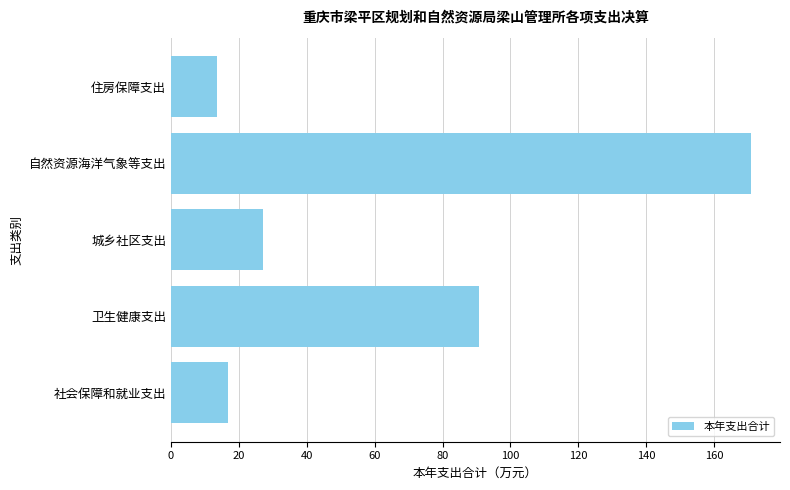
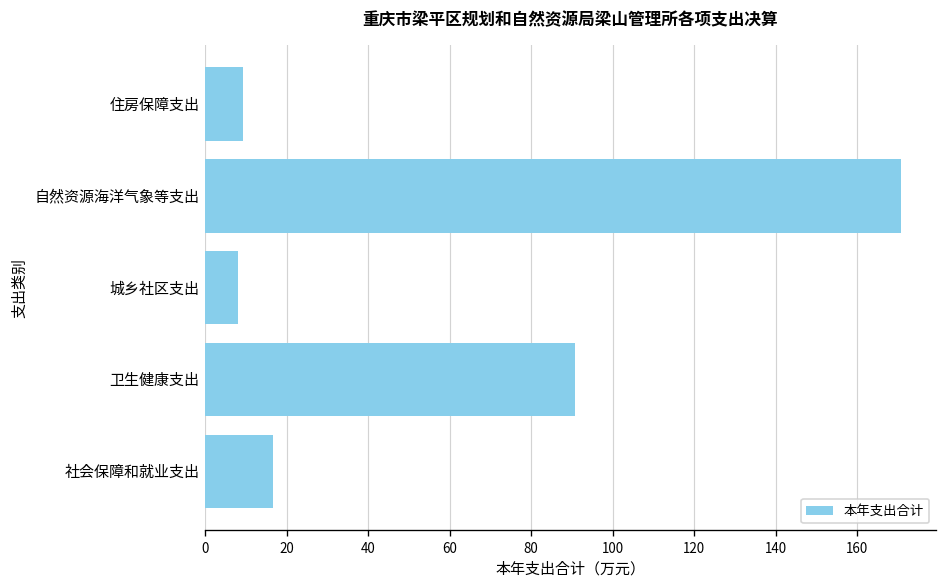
住房保障支出: 14 -> 9
城乡社区支出: 27 -> 8
